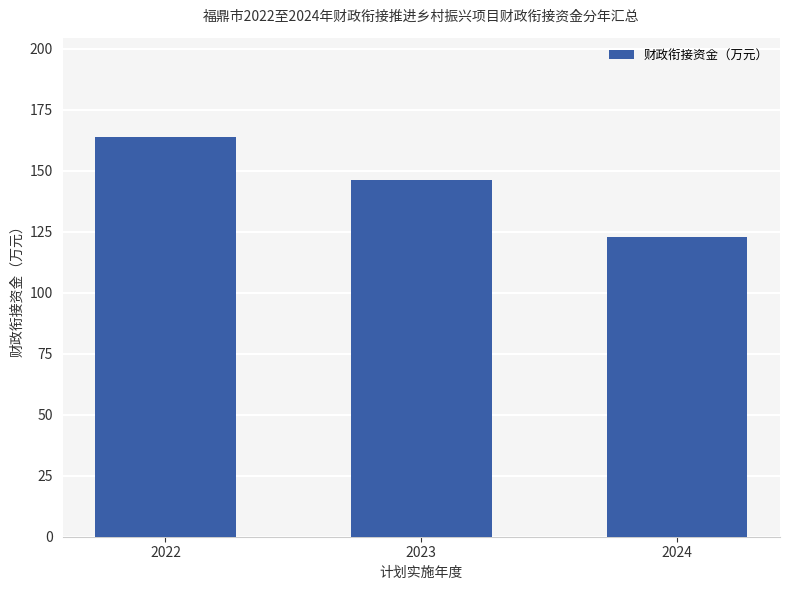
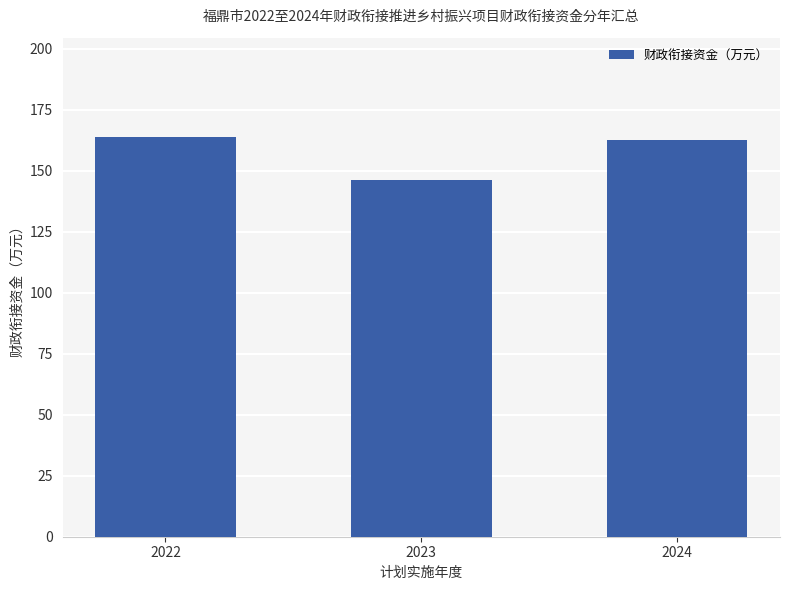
2024: 123 -> 163
